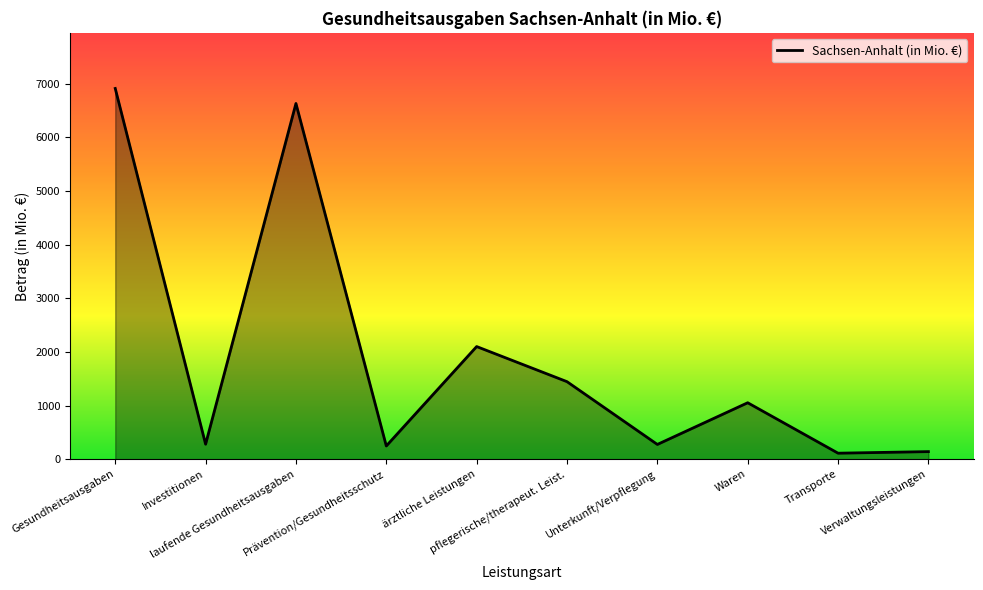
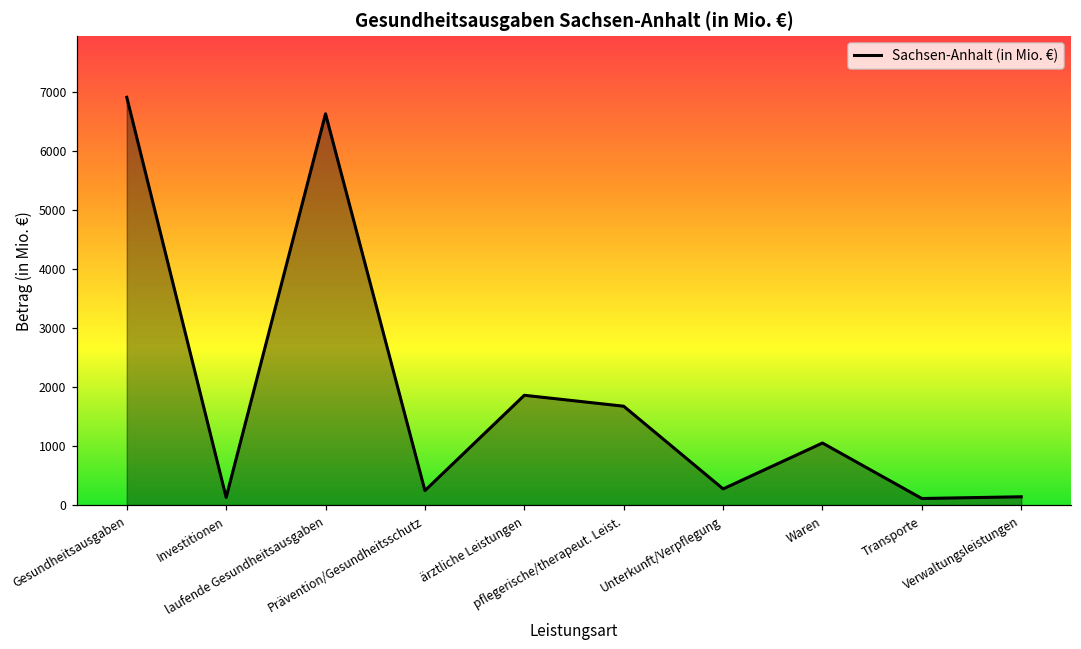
Investitionen: 300 -> 100
ärztliche Leistungen: 2100 -> 1900
pflegerische/therapeut. Leist.: 1400 -> 1700
